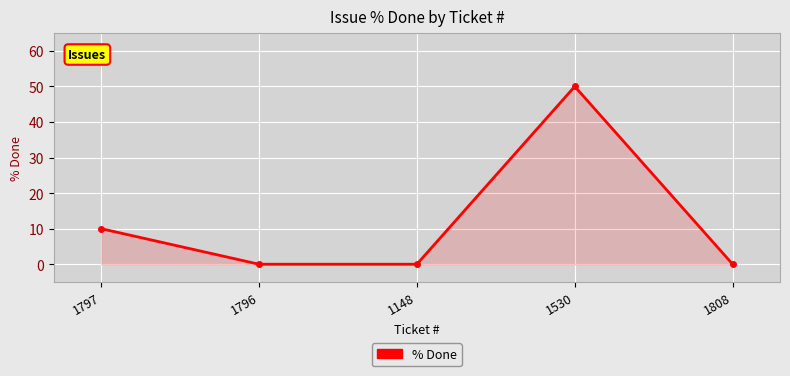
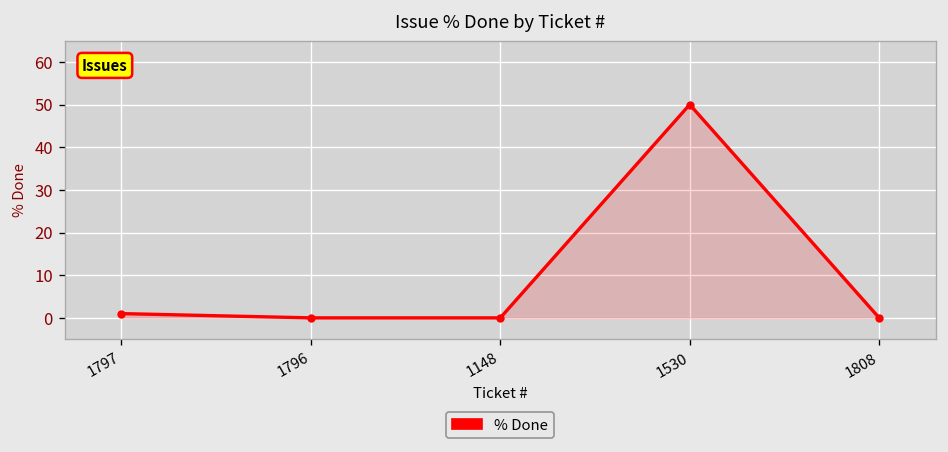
1797: 10 -> 1
